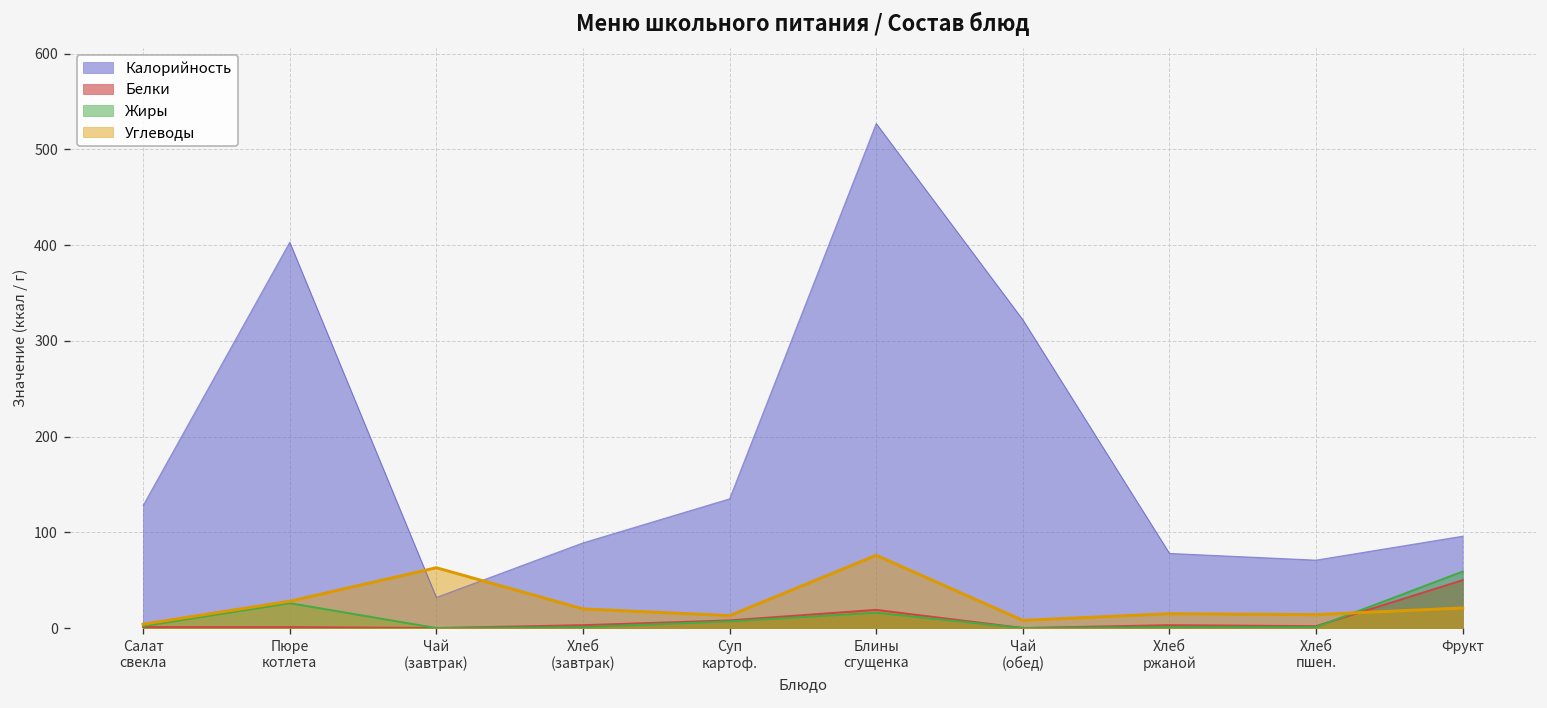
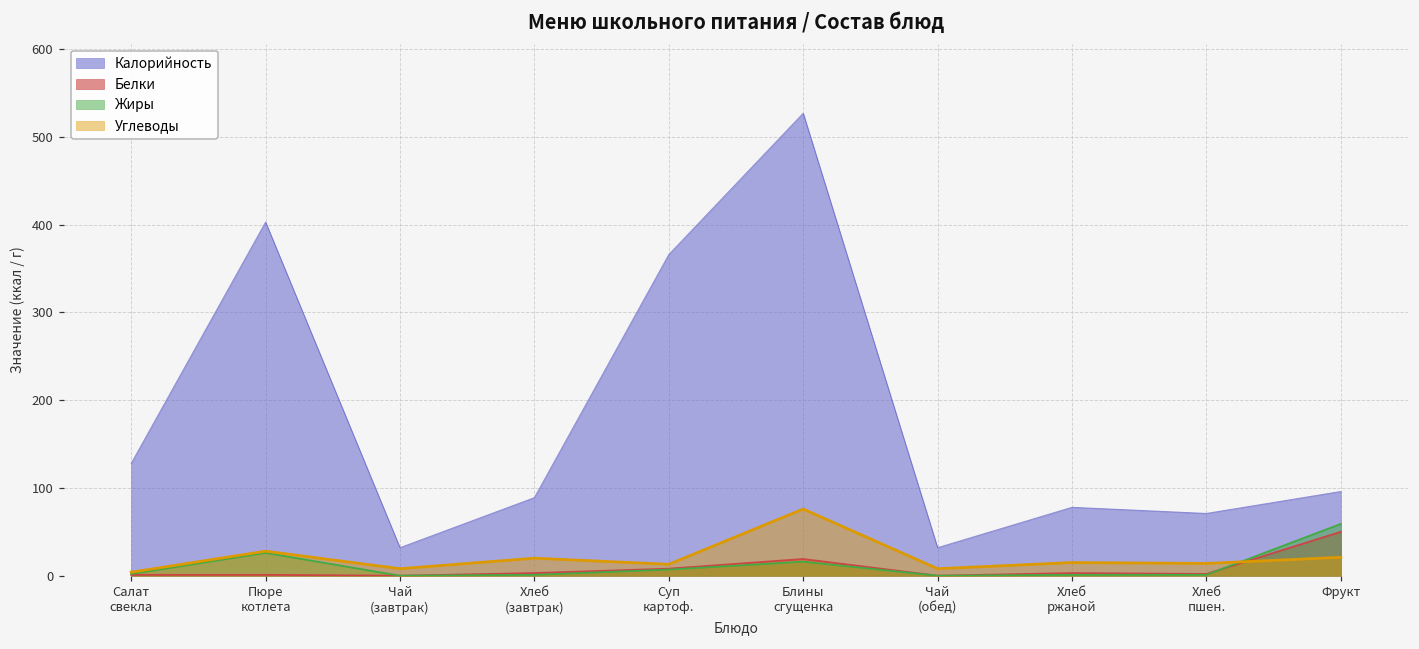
Углеводы, Чай (завтрак): 60 -> 10
Калорийность, Суп картоф.: 140 -> 370
Калорийность, Чай (обед): 320 -> 30
